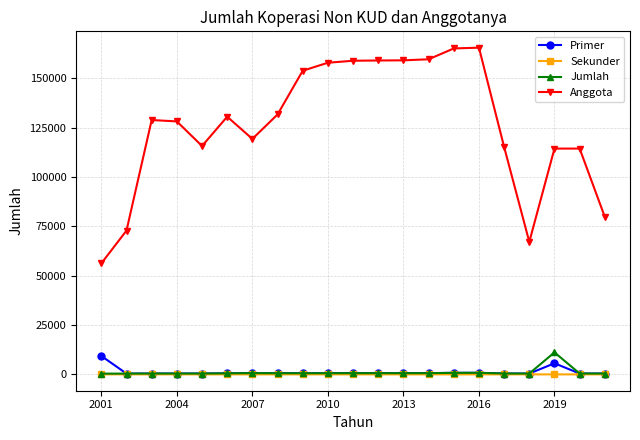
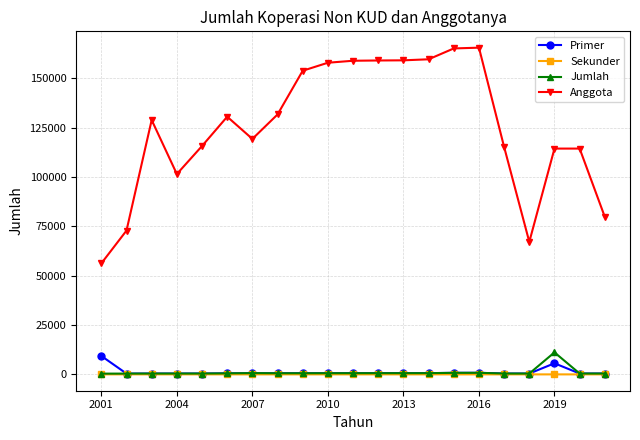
Anggota, 2004: 128000 -> 101000
